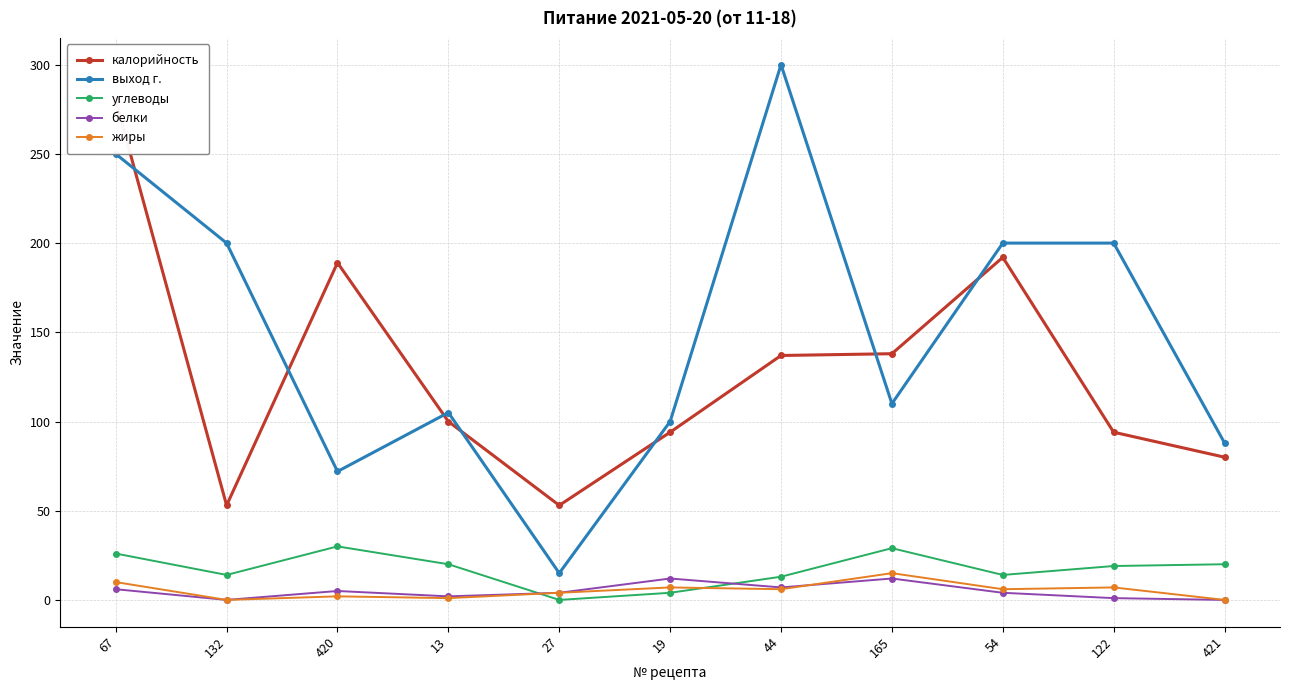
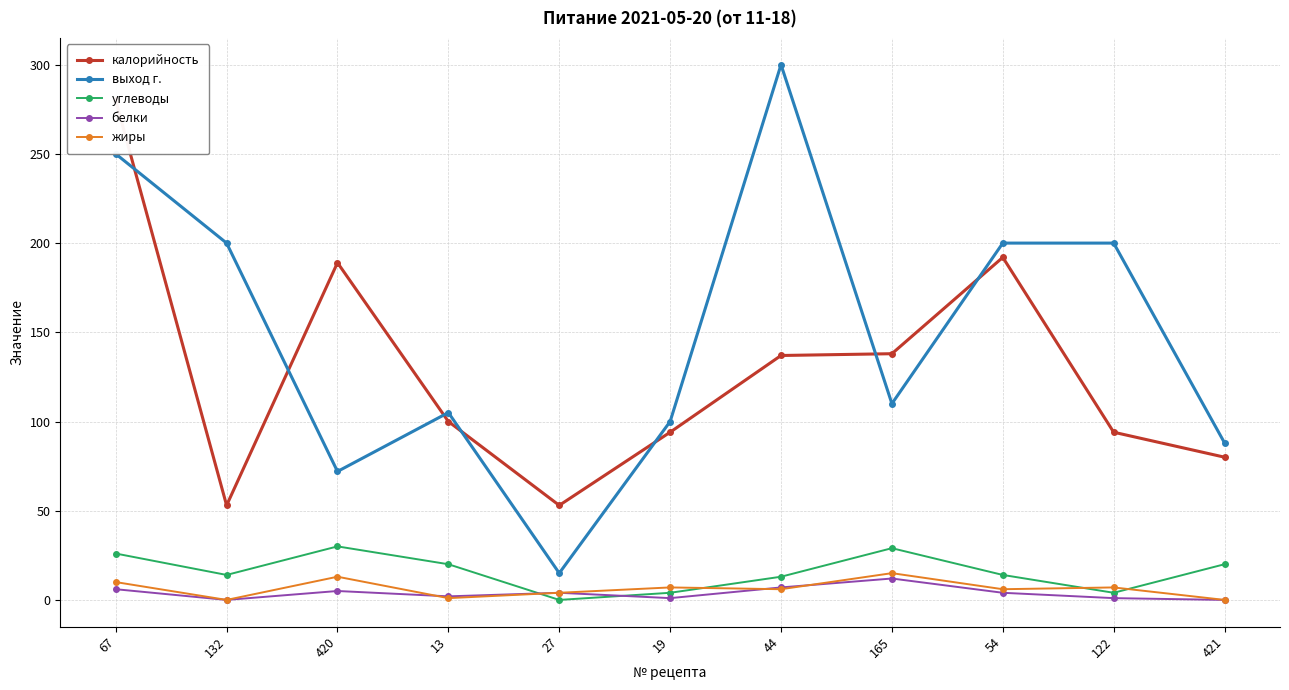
жиры, 420: 2 -> 13
белки, 19: 12 -> 1
углеводы, 122: 19 -> 4
